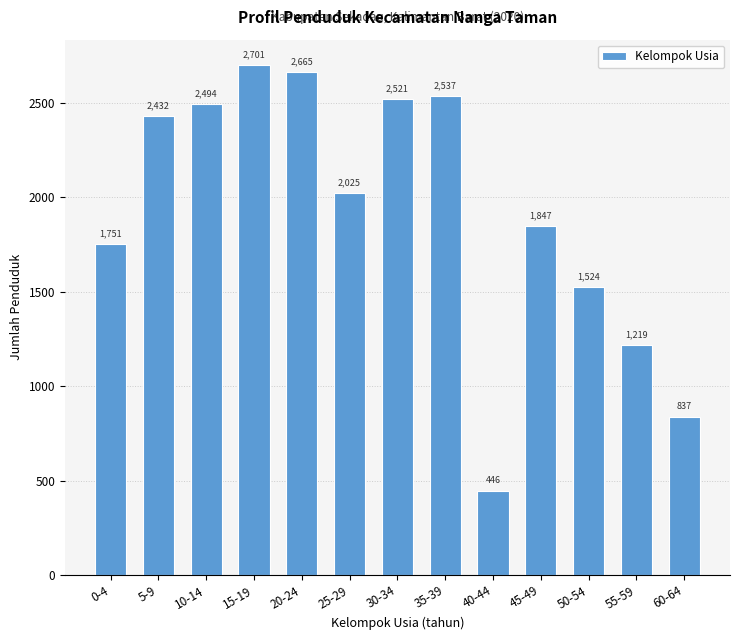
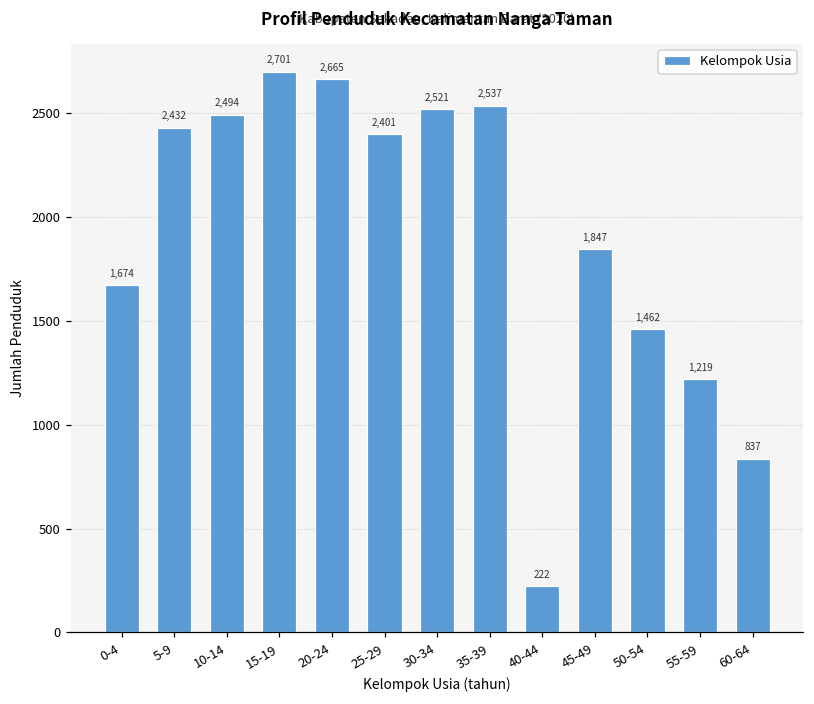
0-4: 1,751 -> 1,674
25-29: 2,025 -> 2,401
40-44: 446 -> 222
50-54: 1,524 -> 1,462
